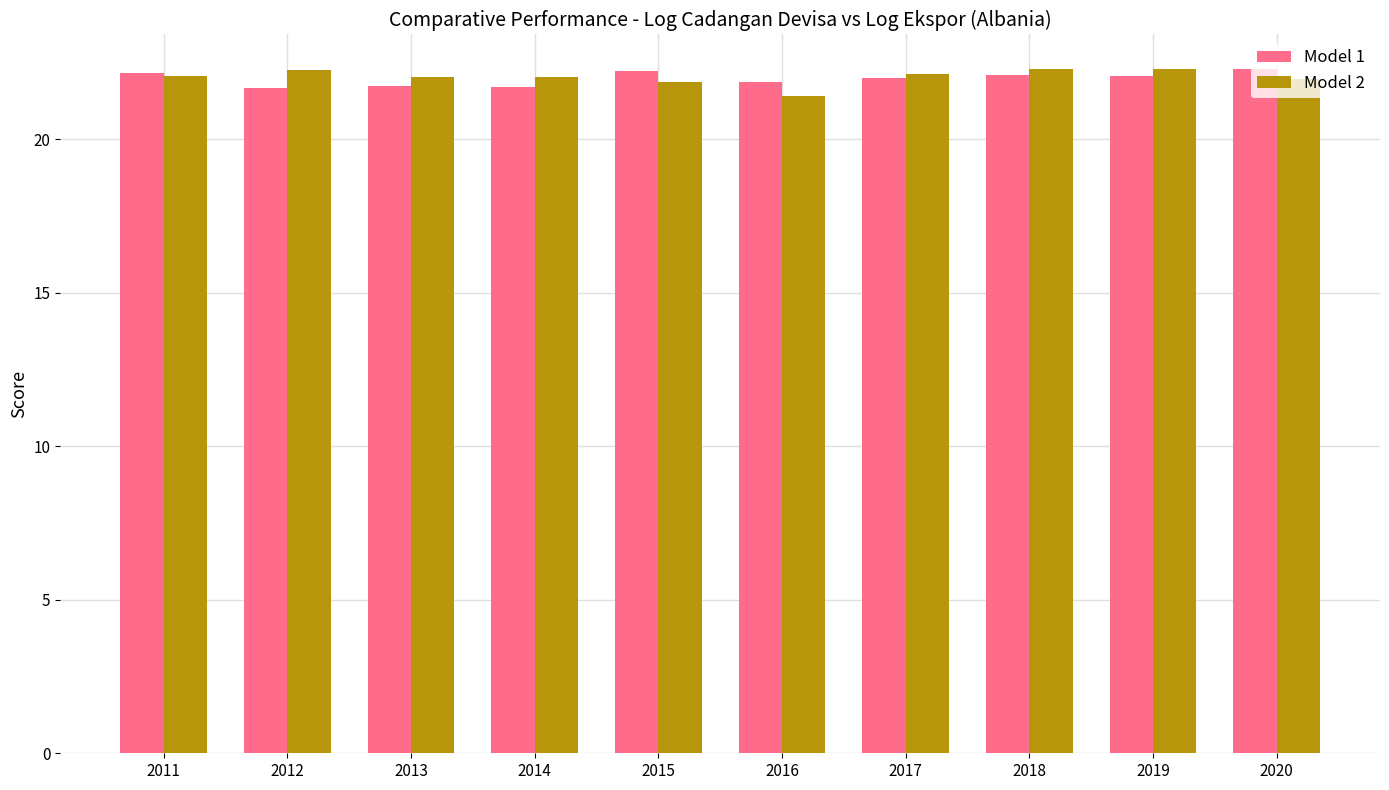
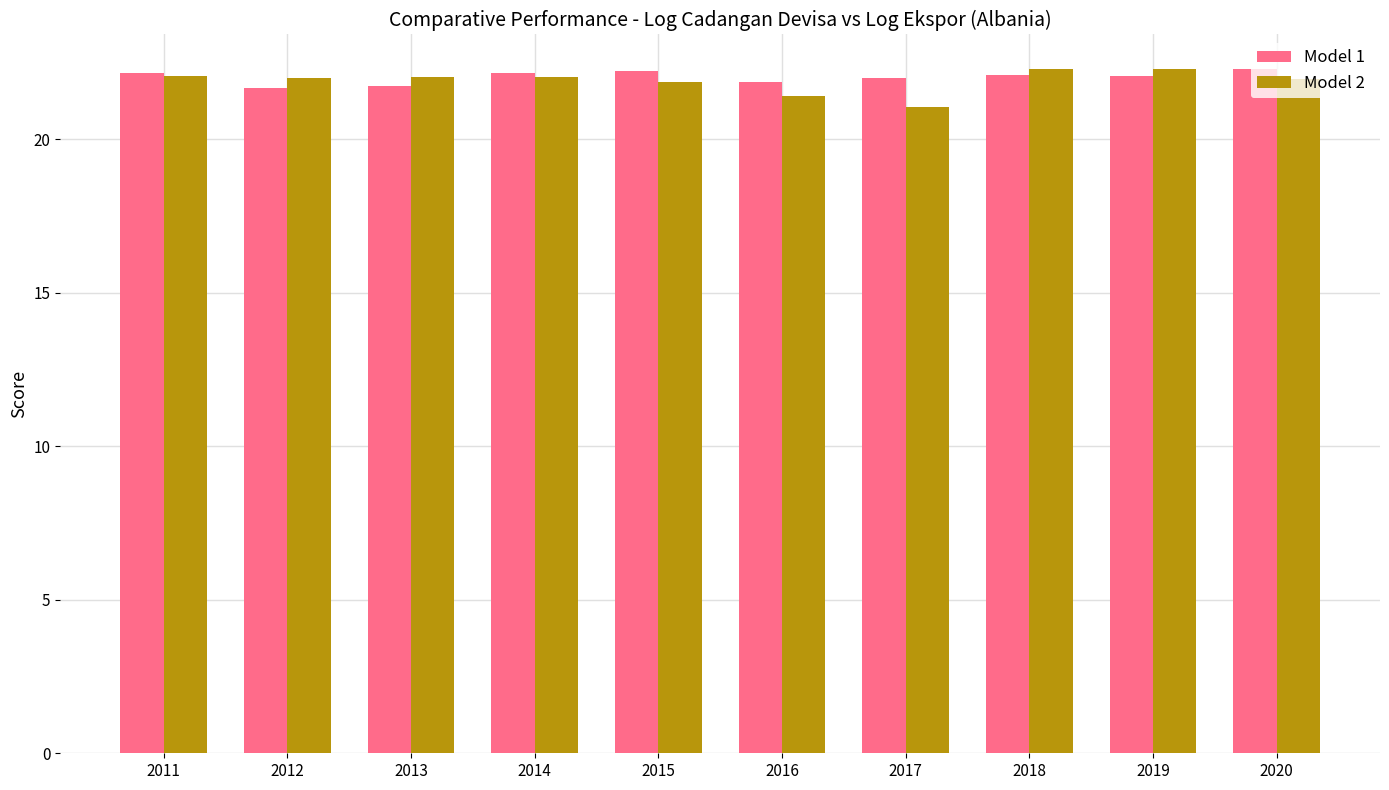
Model 2, 2012: 22.3 -> 22.0
Model 1, 2014: 21.7 -> 22.2
Model 2, 2017: 22.1 -> 21.1
